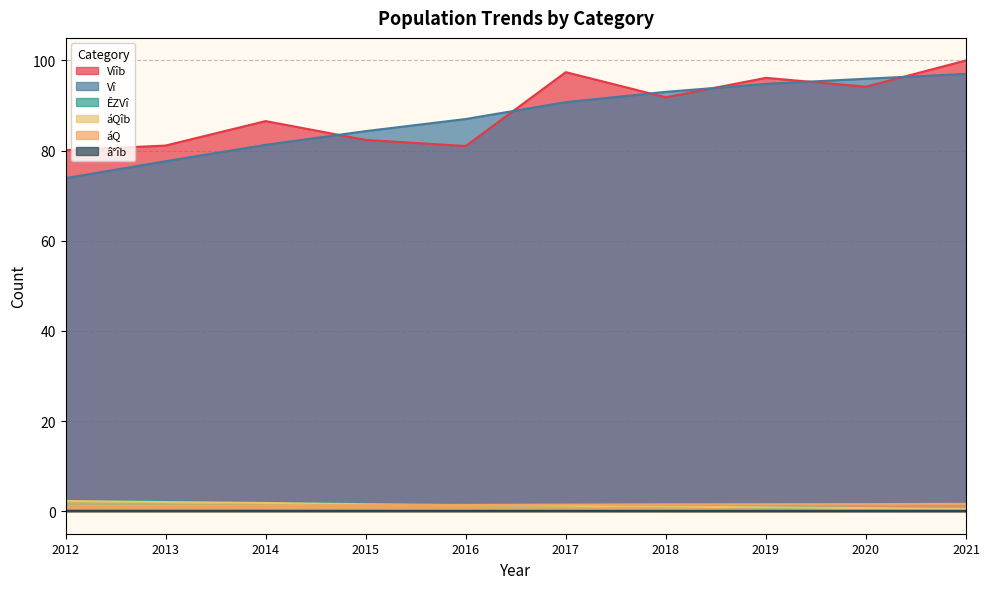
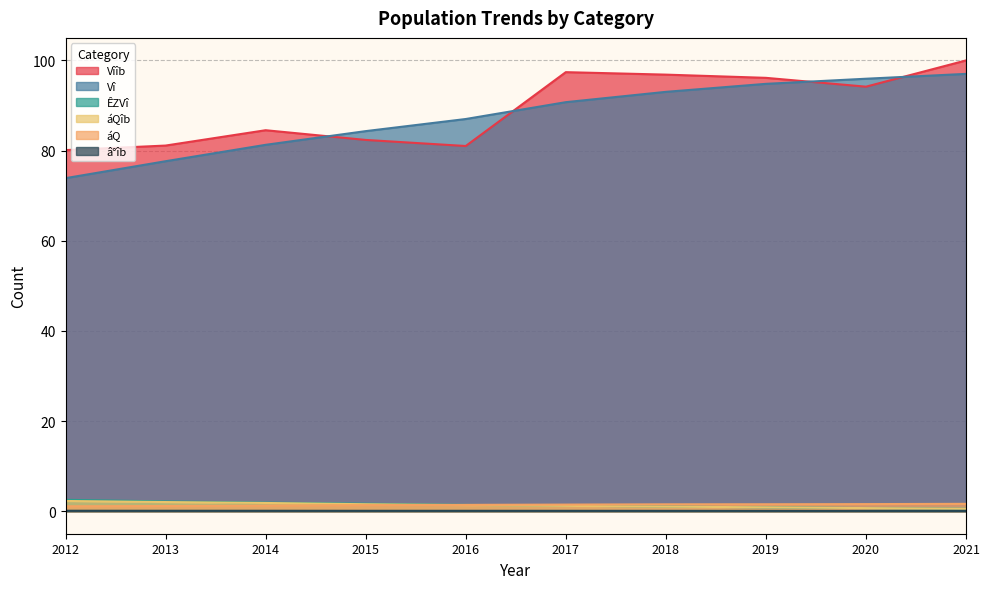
Vîîb, 2014: 87 -> 85
Vîîb, 2018: 92 -> 97
